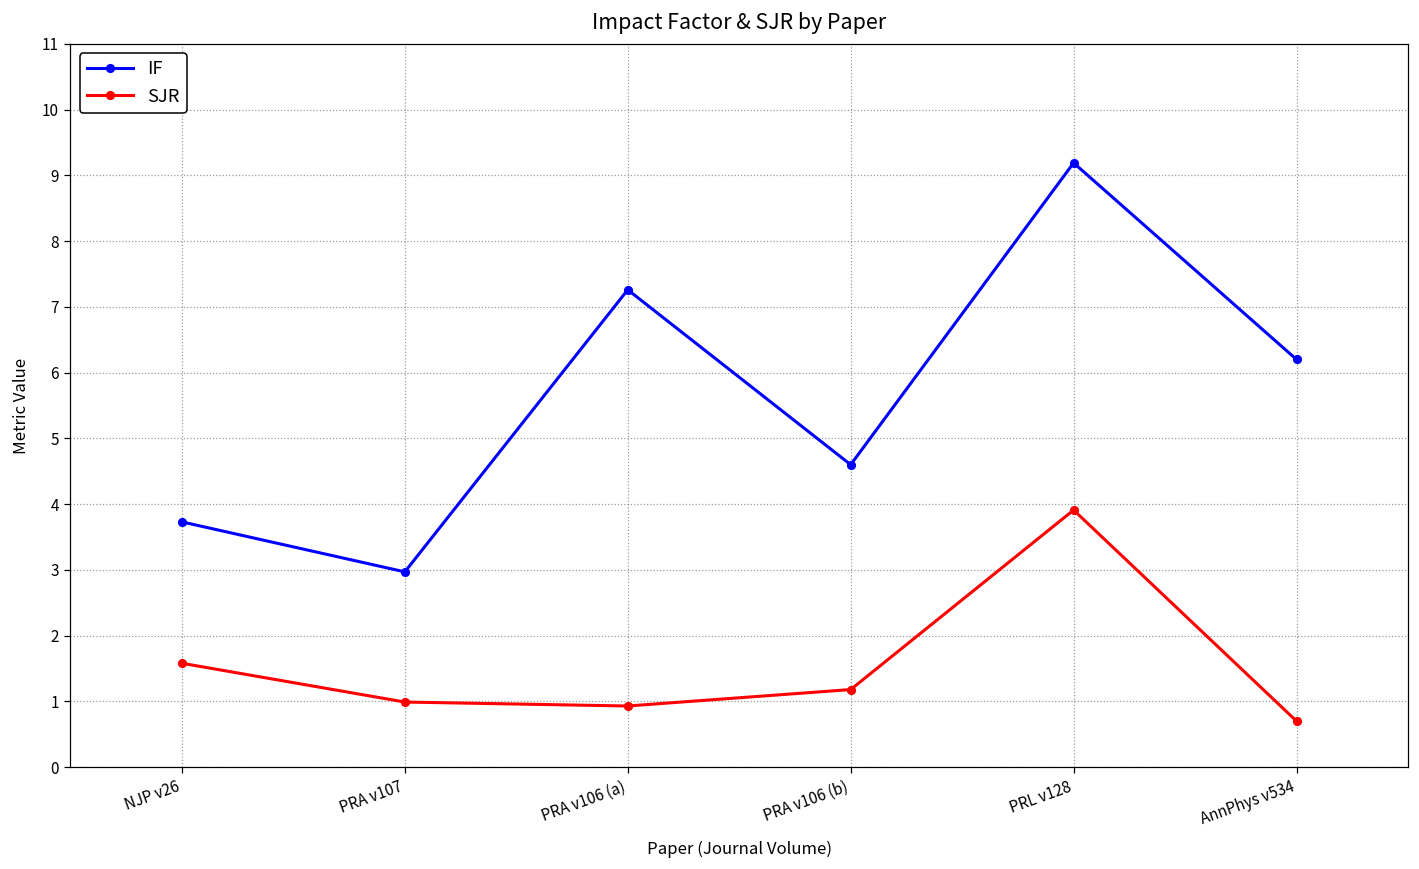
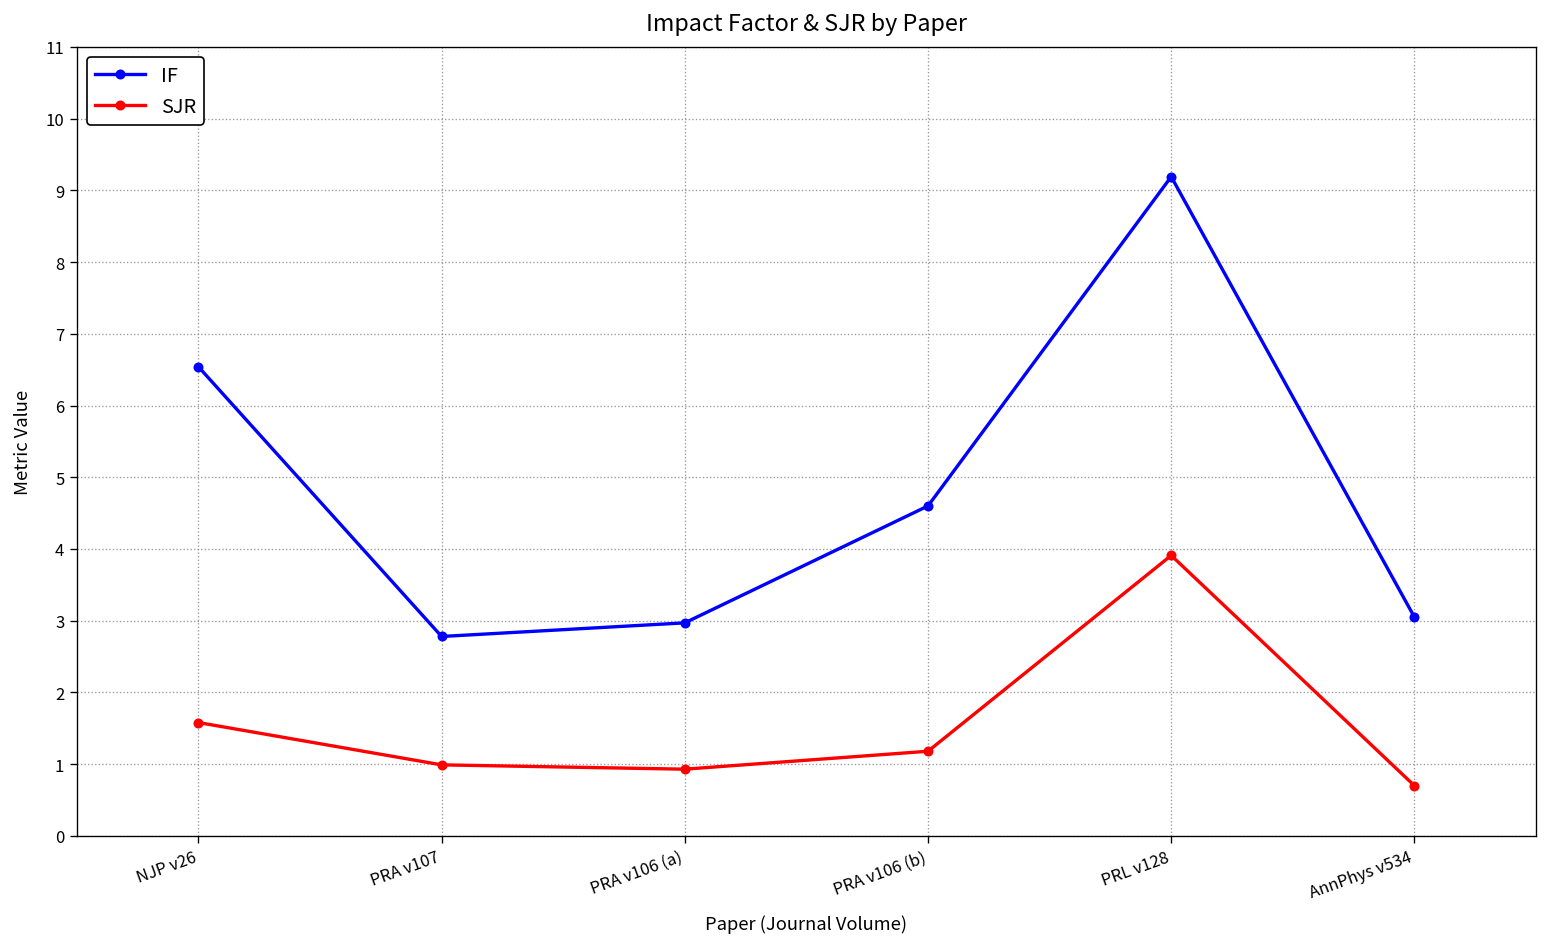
IF, NJP v26: 3.7 -> 6.5
IF, PRA v107: 3.0 -> 2.8
IF, PRA v106 (a): 7.3 -> 3.0
IF, AnnPhys v534: 6.2 -> 3.1
